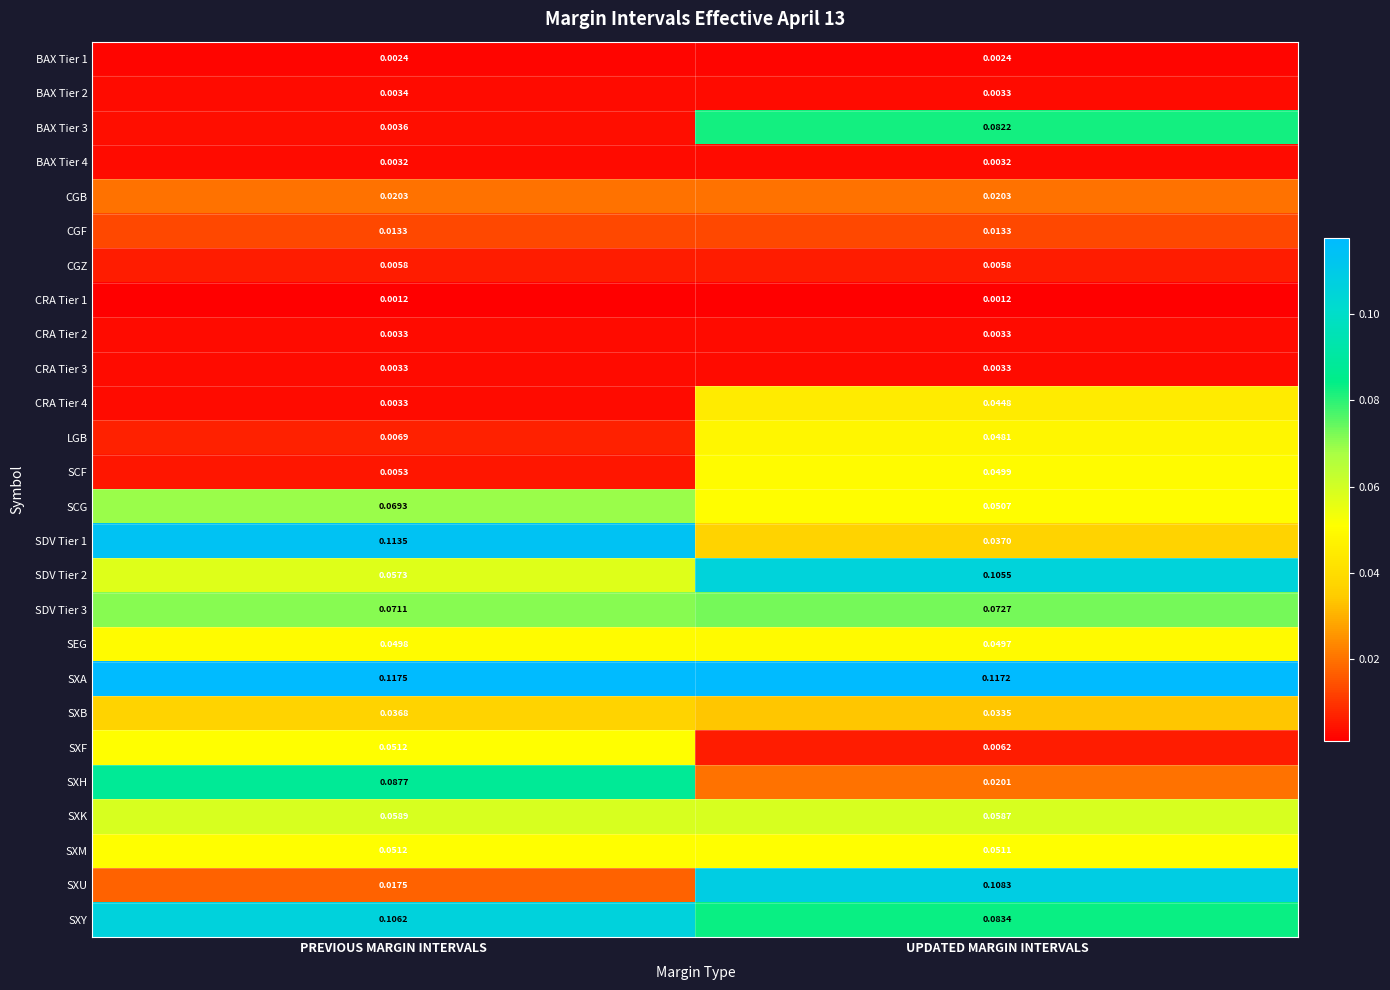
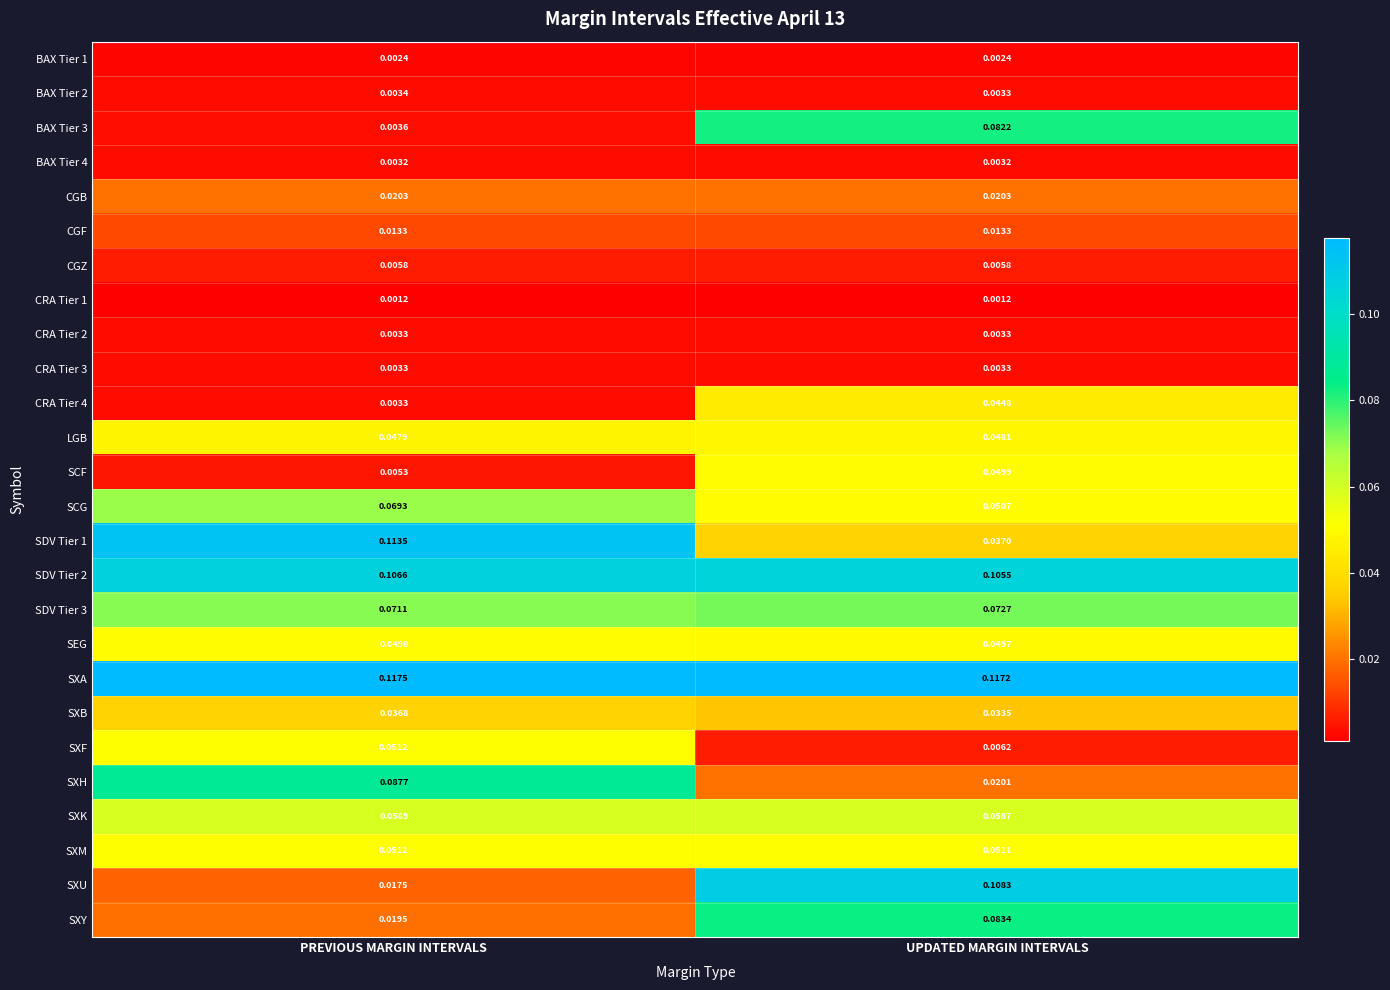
LGB, PREVIOUS MARGIN INTERVALS: 0.0069 -> 0.0479
SDV Tier 2, PREVIOUS MARGIN INTERVALS: 0.0573 -> 0.1066
SXY, PREVIOUS MARGIN INTERVALS: 0.1062 -> 0.0195
